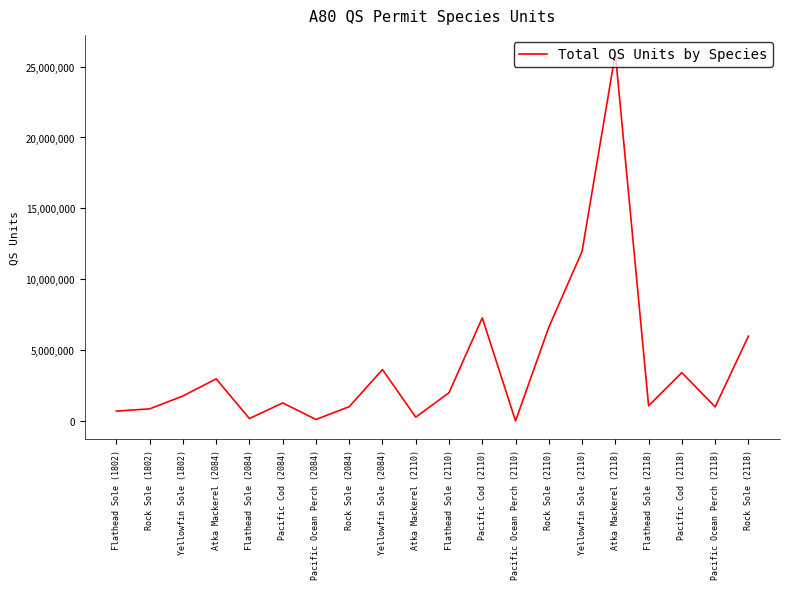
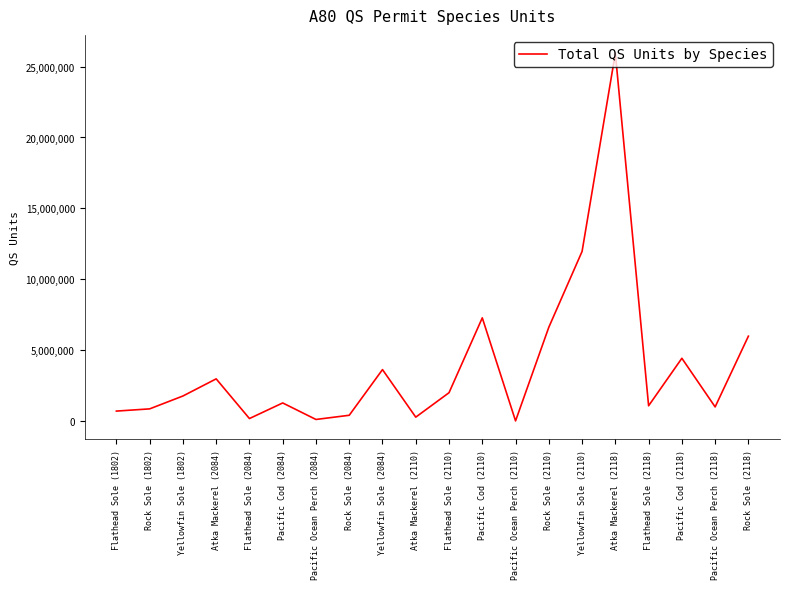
Rock Sole (2084): 1,000,000 -> 400,000
Pacific Cod (2118): 3,400,000 -> 4,400,000
